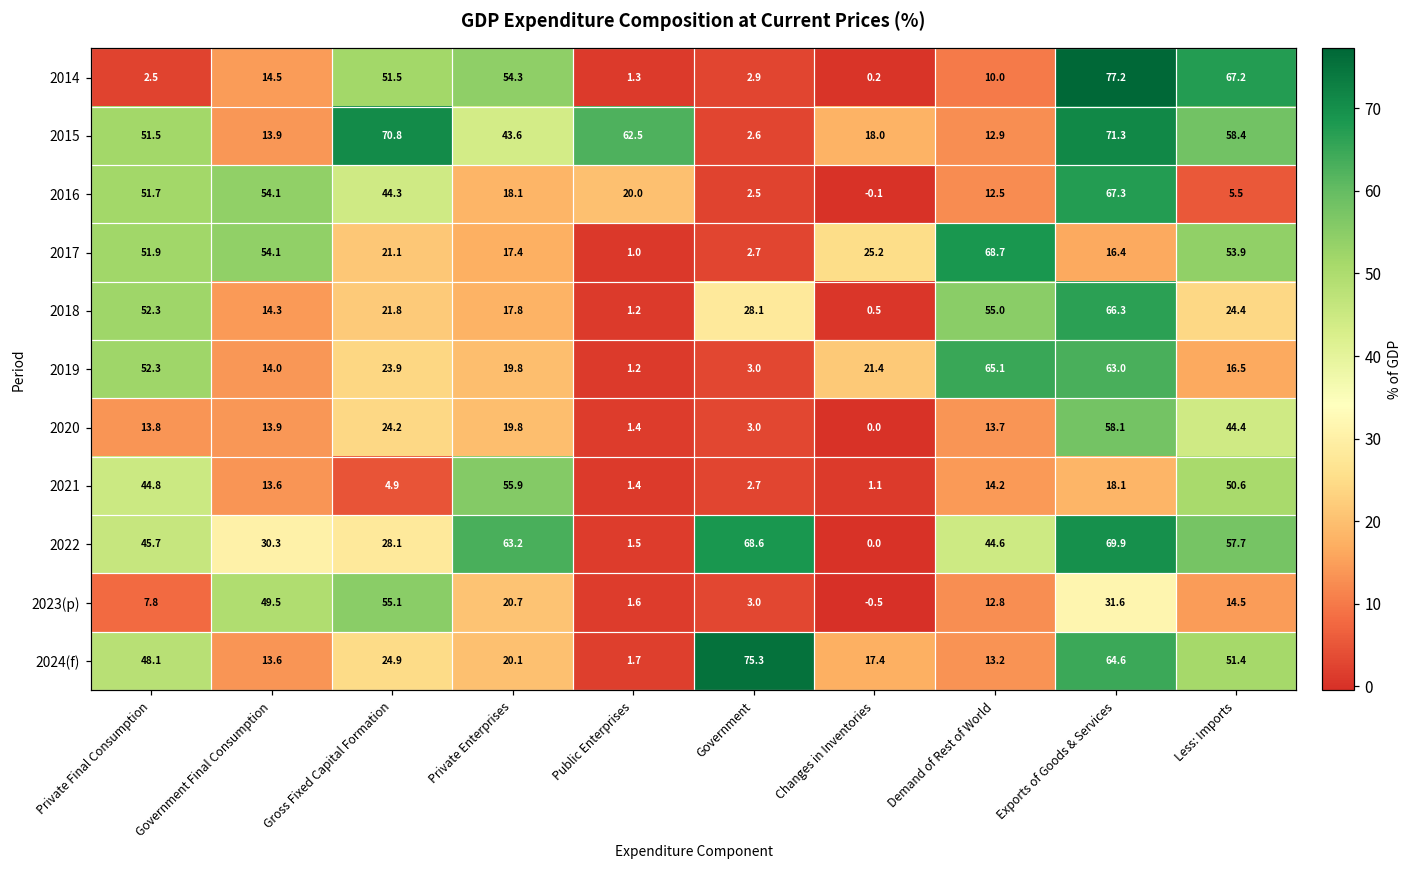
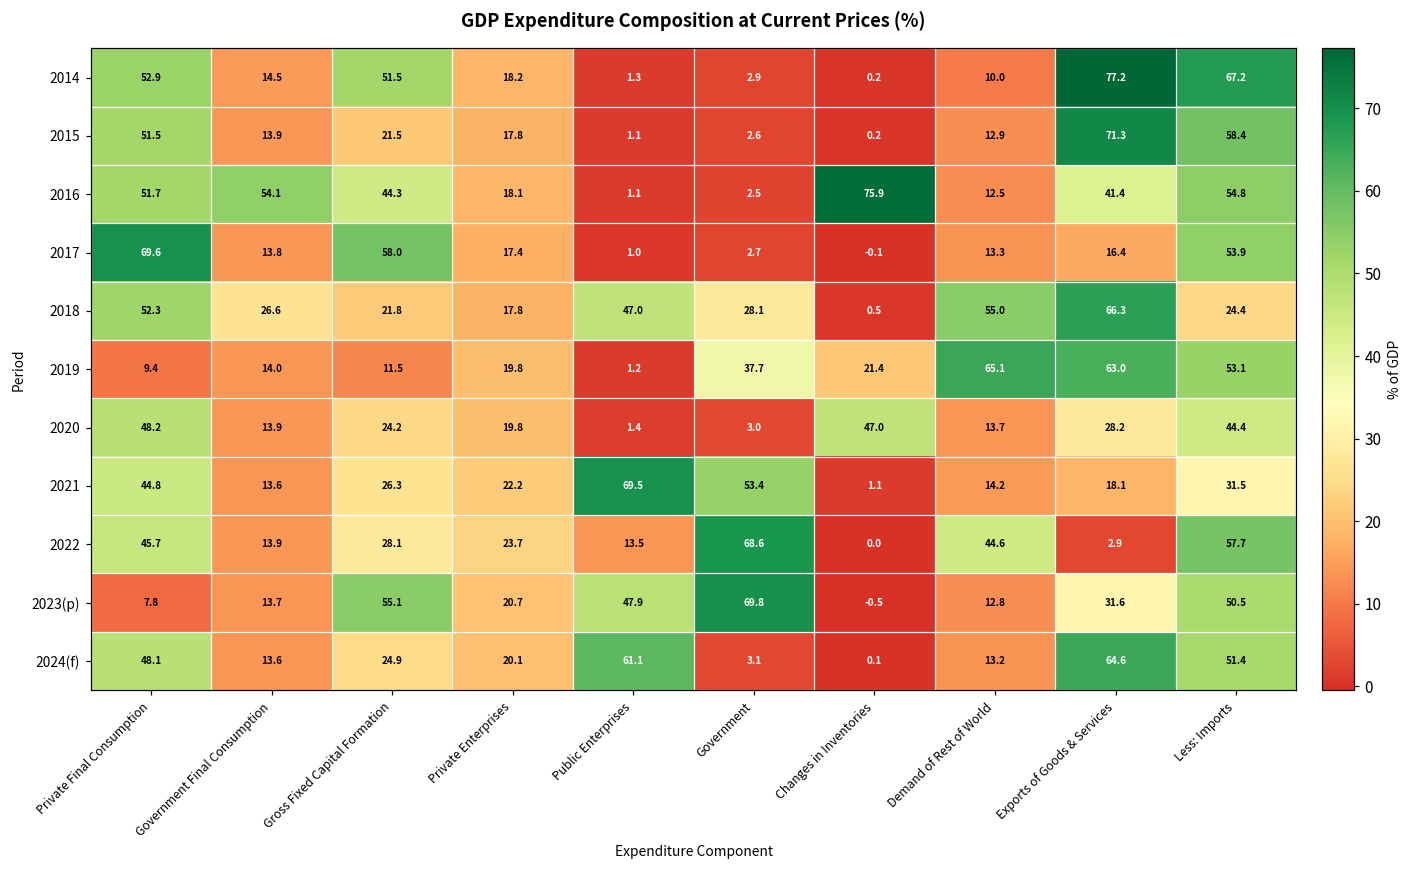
2014, Private Final Consumption: 2.5 -> 52.9
2014, Private Enterprises: 54.3 -> 18.2
2015, Gross Fixed Capital Formation: 70.8 -> 21.5
2015, Private Enterprises: 43.6 -> 17.8
2015, Public Enterprises: 62.5 -> 1.1
2015, Changes in Inventories: 18.0 -> 0.2
2016, Public Enterprises: 20.0 -> 1.1
2016, Changes in Inventories: -0.1 -> 75.9
2016, Exports of Goods & Services: 67.3 -> 41.4
2016, Less: Imports: 5.5 -> 54.8
2017, Private Final Consumption: 51.9 -> 69.6
2017, Government Final Consumption: 54.1 -> 13.8
2017, Gross Fixed Capital Formation: 21.1 -> 58.0
2017, Changes in Inventories: 25.2 -> -0.1
2017, Demand of Rest of World: 68.7 -> 13.3
2018, Government Final Consumption: 14.3 -> 26.6
2018, Public Enterprises: 1.2 -> 47.0
2019, Private Final Consumption: 52.3 -> 9.4
2019, Gross Fixed Capital Formation: 23.9 -> 11.5
2019, Government: 3.0 -> 37.7
2019, Less: Imports: 16.5 -> 53.1
2020, Private Final Consumption: 13.8 -> 48.2
2020, Changes in Inventories: 0.0 -> 47.0
2020, Exports of Goods & Services: 58.1 -> 28.2
2021, Gross Fixed Capital Formation: 4.9 -> 26.3
2021, Private Enterprises: 55.9 -> 22.2
2021, Public Enterprises: 1.4 -> 69.5
2021, Government: 2.7 -> 53.4
2021, Less: Imports: 50.6 -> 31.5
2022, Government Final Consumption: 30.3 -> 13.9
2022, Private Enterprises: 63.2 -> 23.7
2022, Public Enterprises: 1.5 -> 13.5
2022, Exports of Goods & Services: 69.9 -> 2.9
2023(p), Government Final Consumption: 49.5 -> 13.7
2023(p), Public Enterprises: 1.6 -> 47.9
2023(p), Government: 3.0 -> 69.8
2023(p), Less: Imports: 14.5 -> 50.5
2024(f), Public Enterprises: 1.7 -> 61.1
2024(f), Government: 75.3 -> 3.1
2024(f), Changes in Inventories: 17.4 -> 0.1
